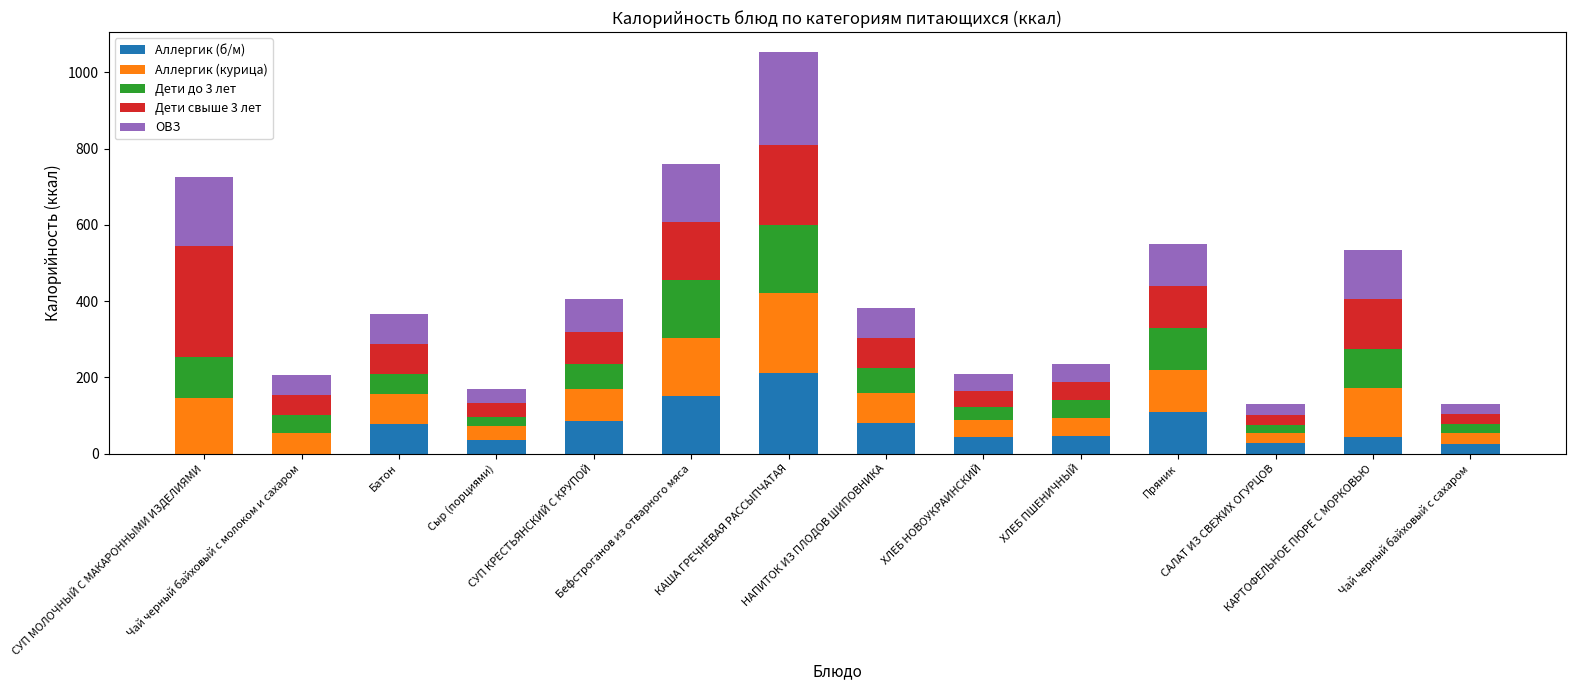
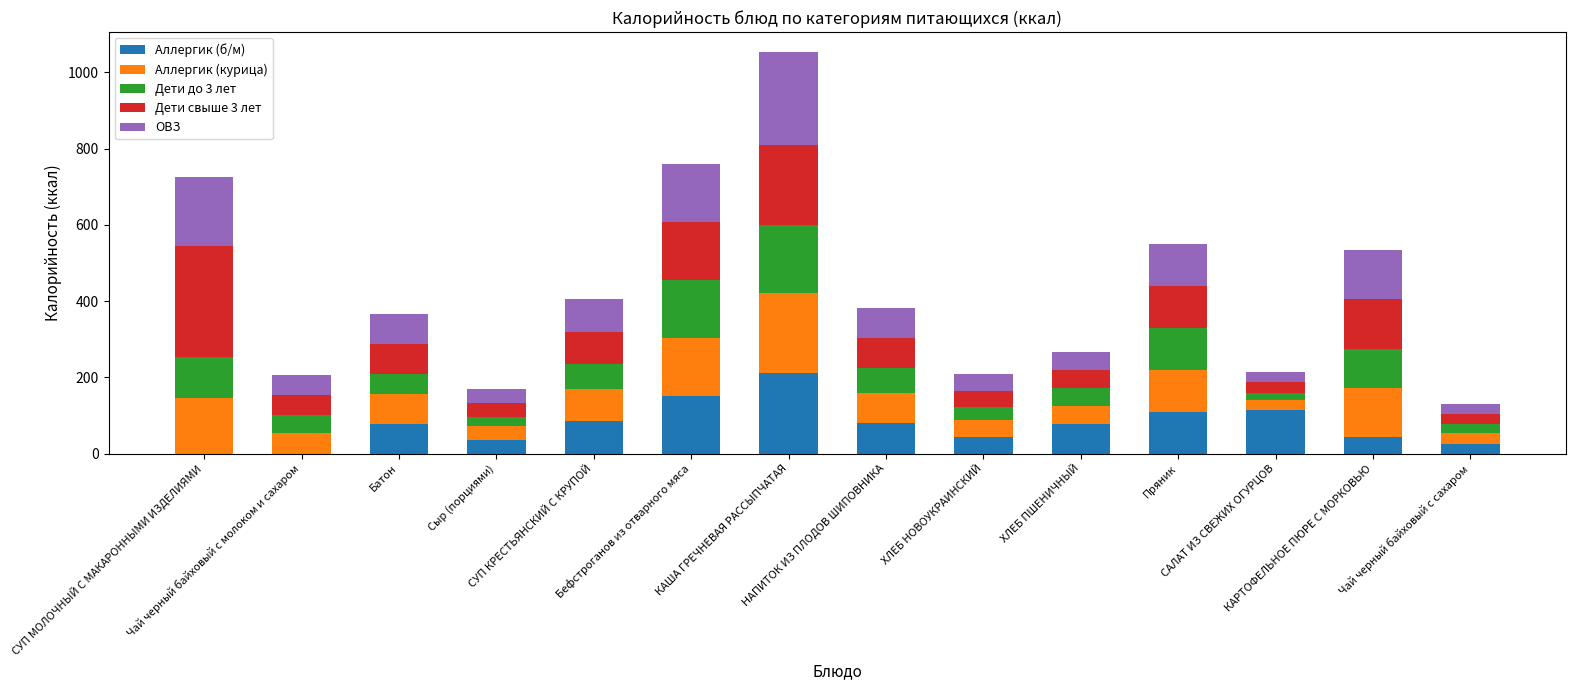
Аллергик (б/м), ХЛЕБ ПШЕНИЧНЫЙ: 50 -> 80
Аллергик (б/м), САЛАТ ИЗ СВЕЖИХ ОГУРЦОВ: 30 -> 110
